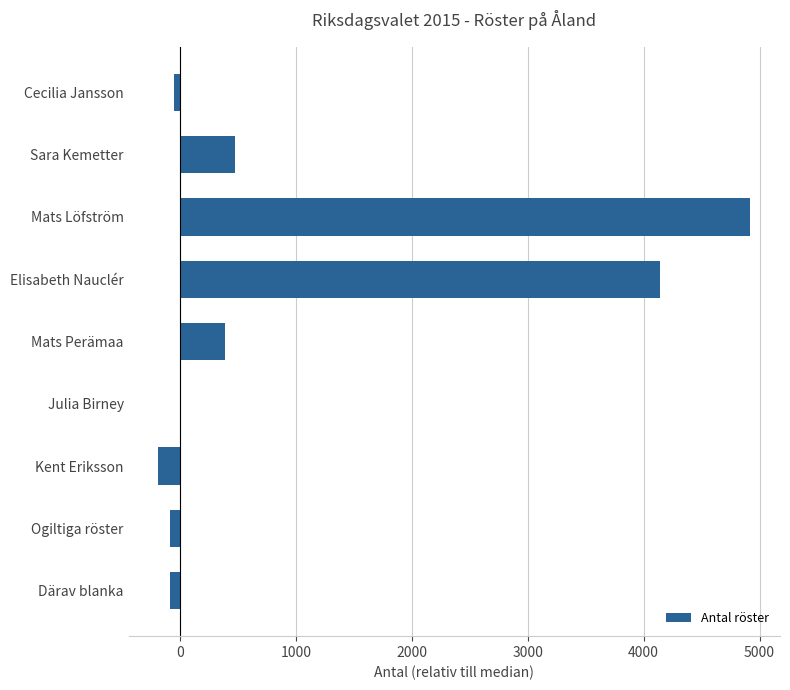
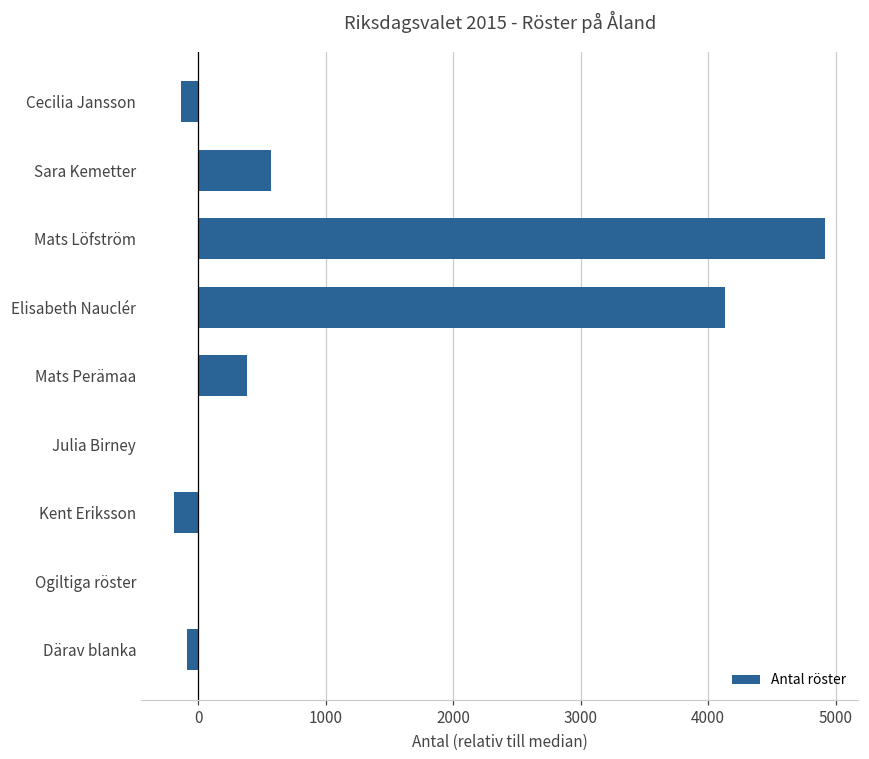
Cecilia Jansson: -50 -> -130
Sara Kemetter: 470 -> 570
Ogiltiga röster: -90 -> 0
